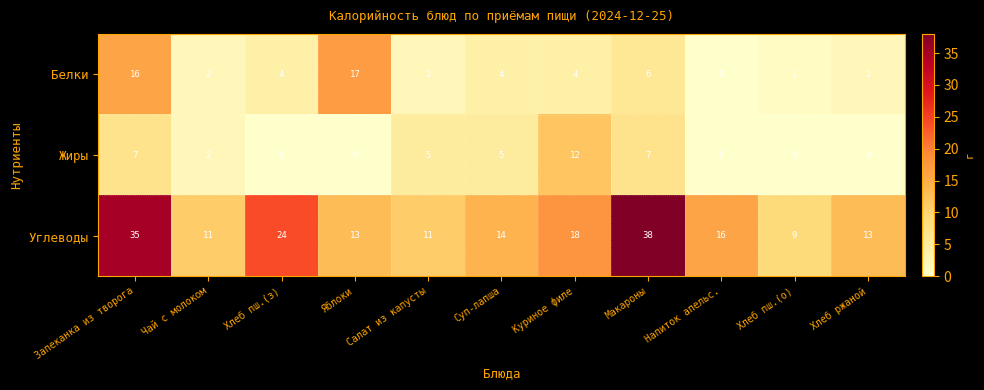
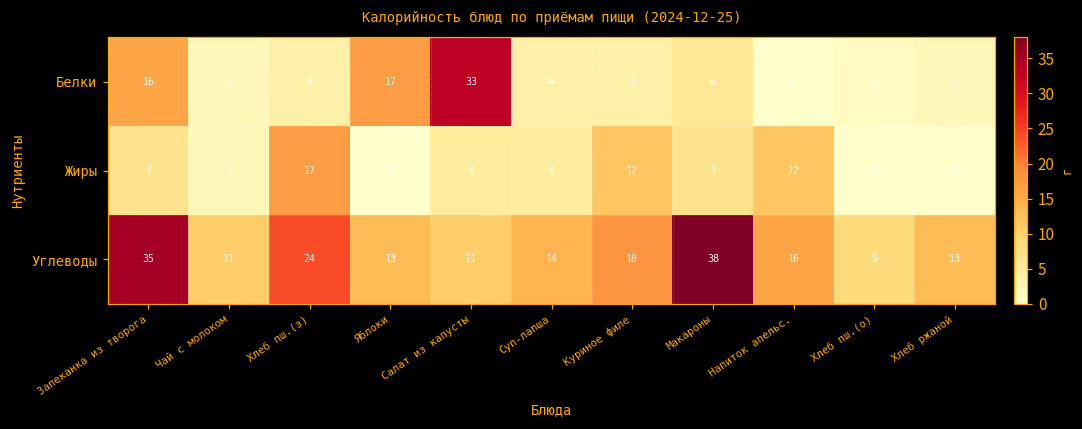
Белки, Салат из капусты: 2 -> 33
Жиры, Хлеб пш.(з): 0 -> 17
Жиры, Напиток апельс.: 0 -> 12
